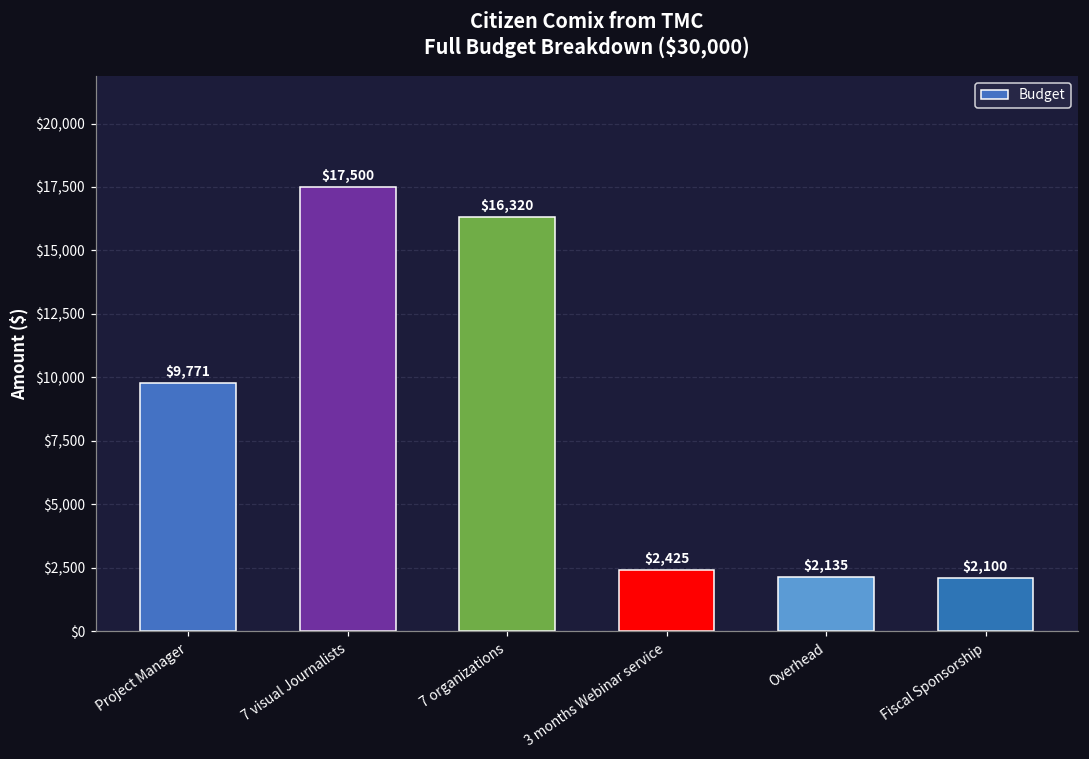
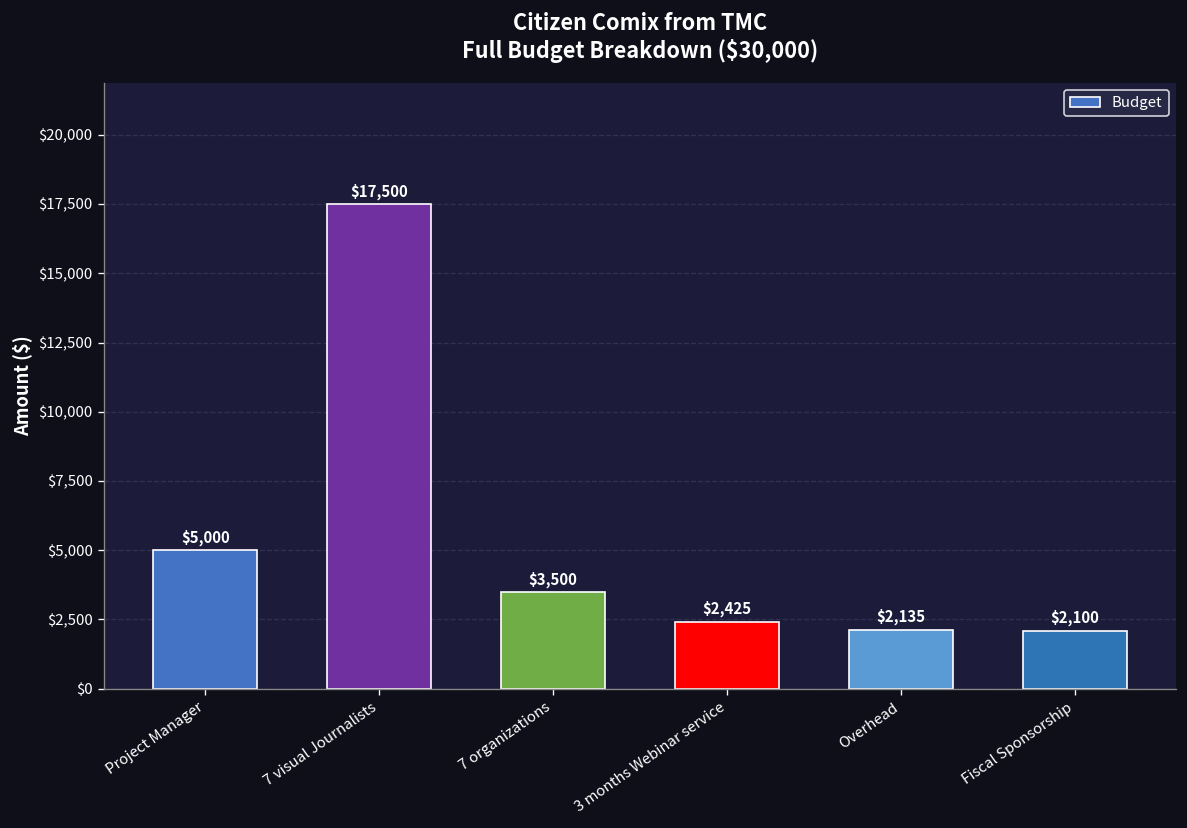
Project Manager: $9,771 -> $5,000
7 organizations: $16,320 -> $3,500
